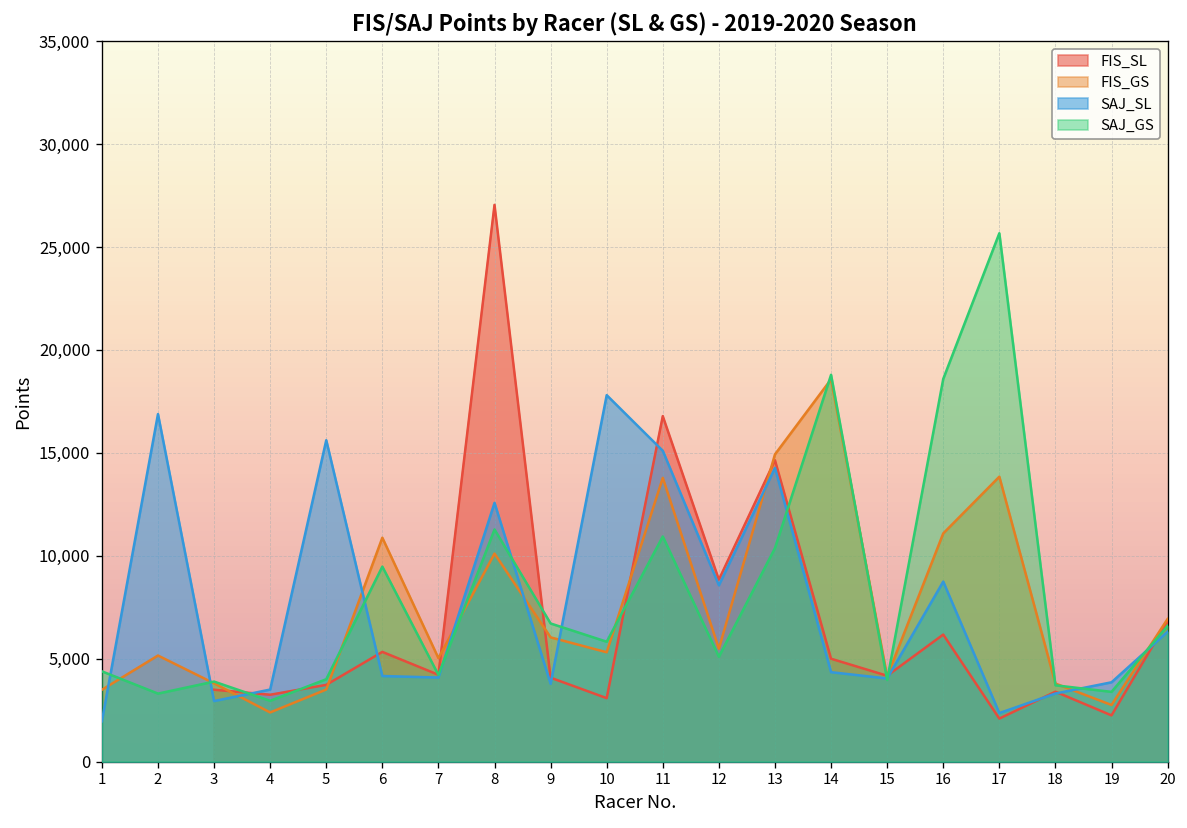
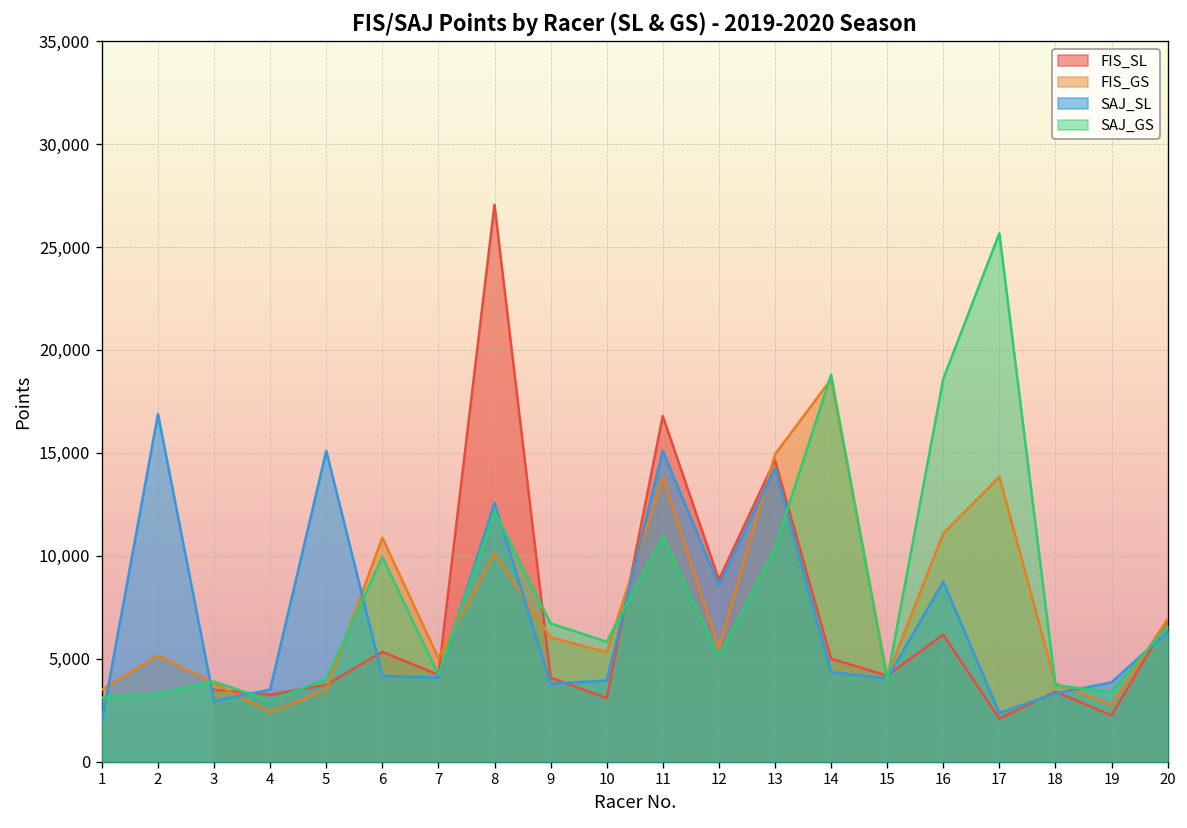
SAJ_GS, 1: 4,400 -> 3,100
SAJ_SL, 5: 15,600 -> 15,100
SAJ_GS, 6: 9,500 -> 9,900
SAJ_GS, 8: 11,300 -> 12,200
SAJ_SL, 10: 17,800 -> 3,900
